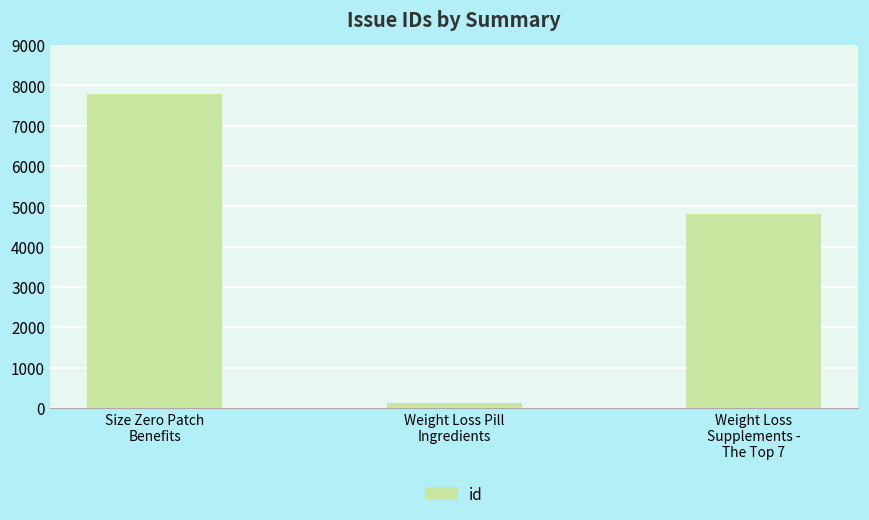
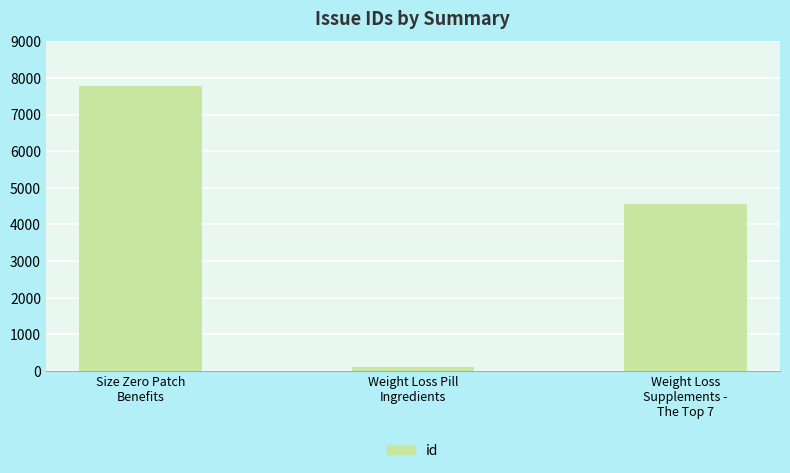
Weight Loss Supplements - The Top 7: 4800 -> 4500
